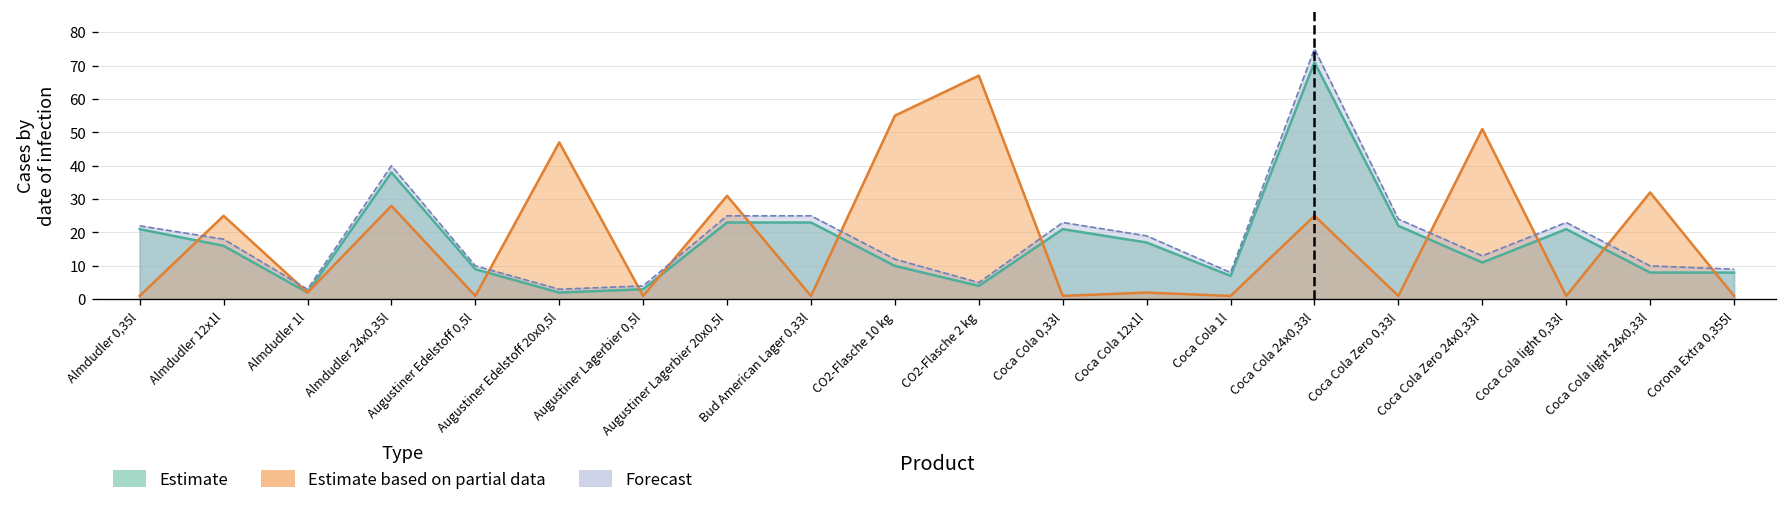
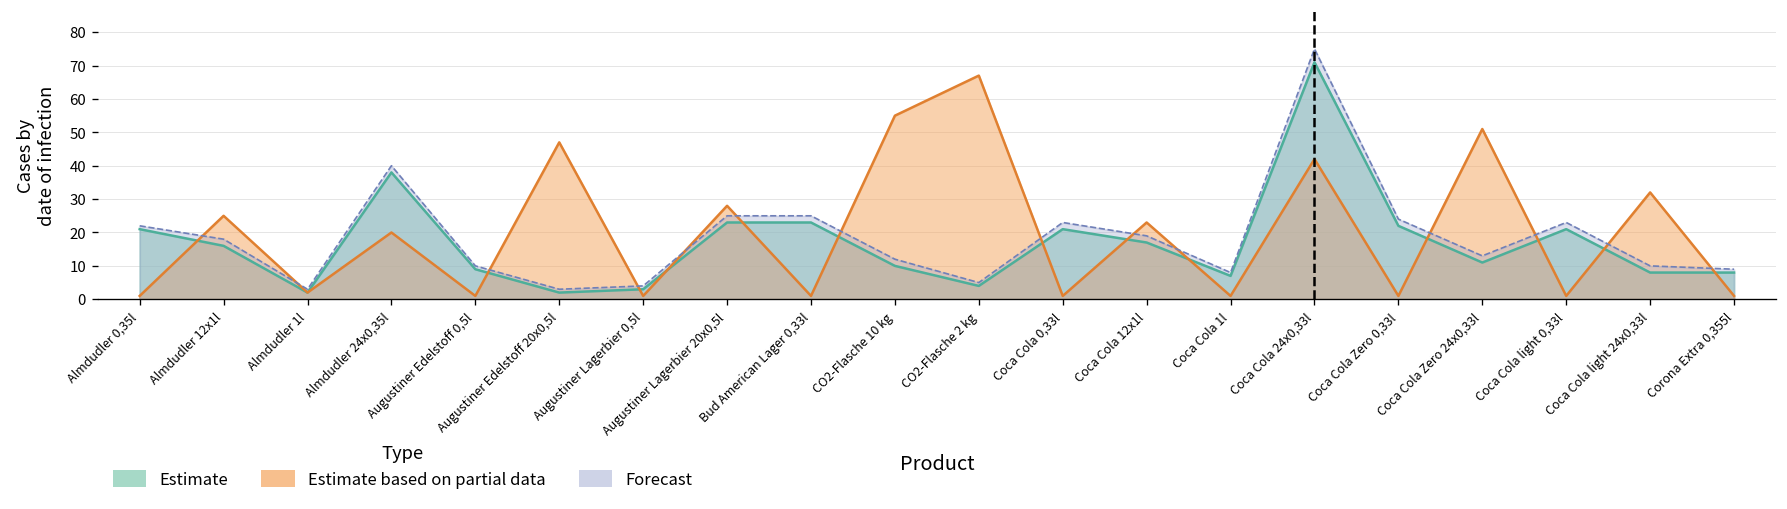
Estimate based on partial data, Almdudler 24x0,35l: 28 -> 20
Estimate based on partial data, Augustiner Lagerbier 20x0,5l: 31 -> 28
Estimate based on partial data, Coca Cola 12x1l: 2 -> 23
Estimate based on partial data, Coca Cola 24x0,33l: 25 -> 42
